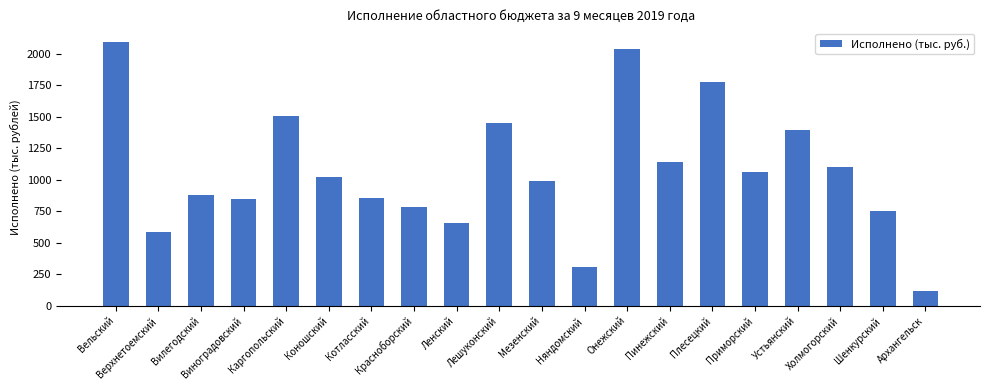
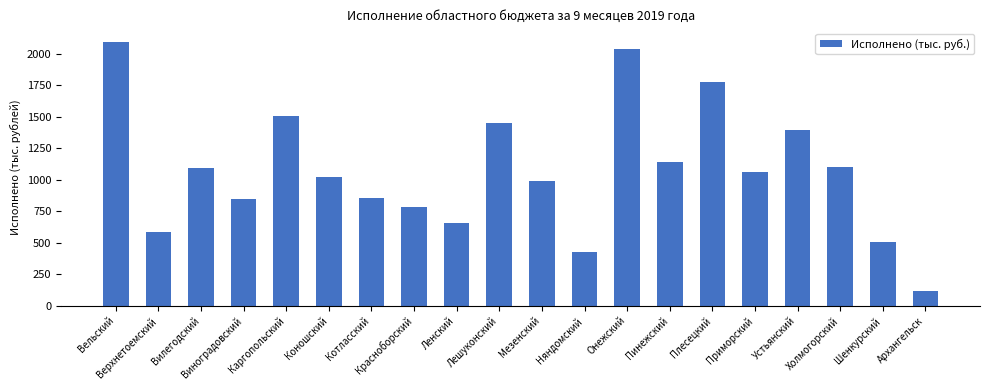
Вилегодский: 880 -> 1100
Няндомский: 310 -> 430
Шенкурский: 750 -> 500
